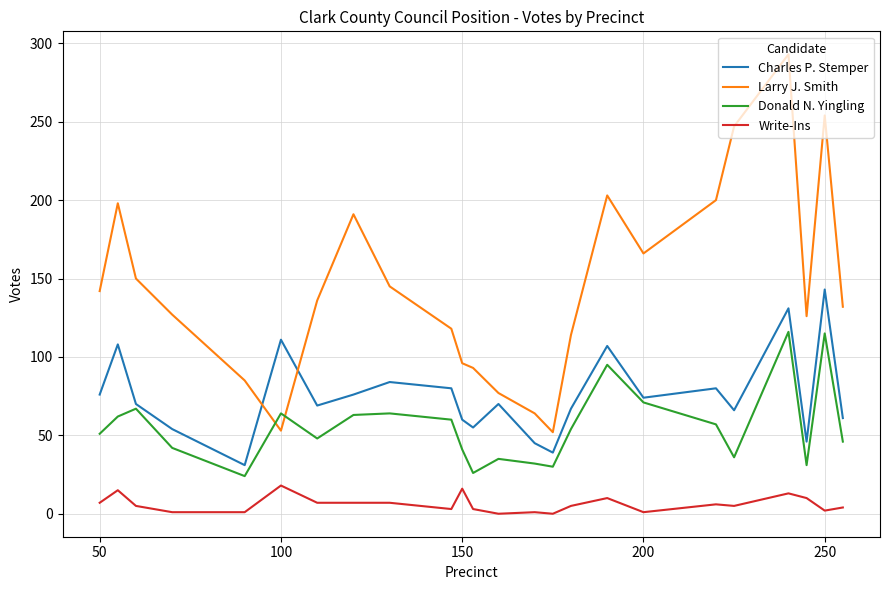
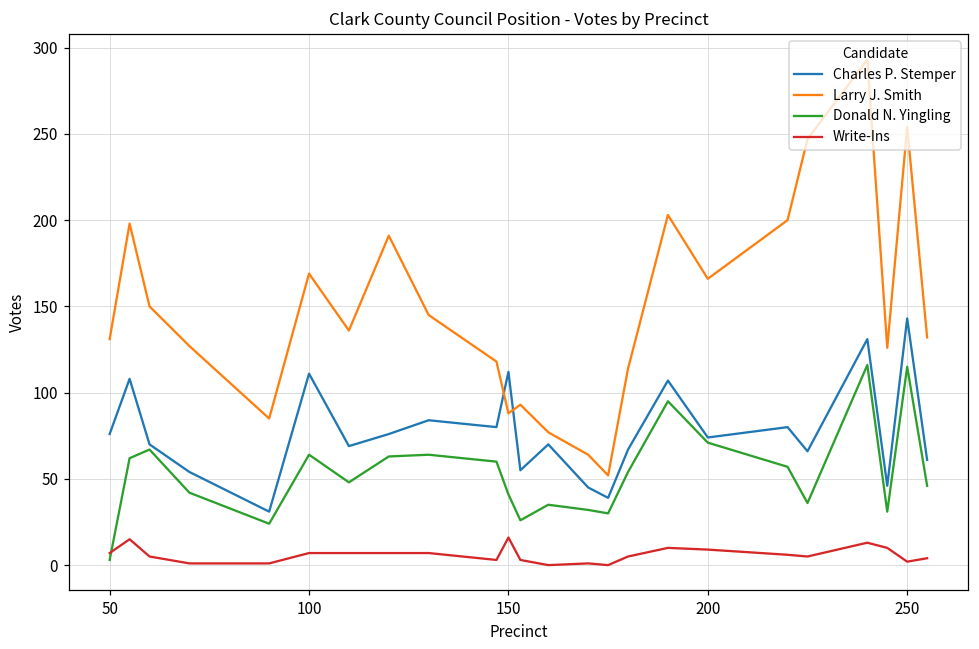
Larry J. Smith, 50: 142 -> 131
Donald N. Yingling, 50: 51 -> 3
Larry J. Smith, 100: 53 -> 169
Write-Ins, 100: 18 -> 7
Charles P. Stemper, 150: 60 -> 112
Larry J. Smith, 150: 96 -> 88
Write-Ins, 200: 1 -> 9
